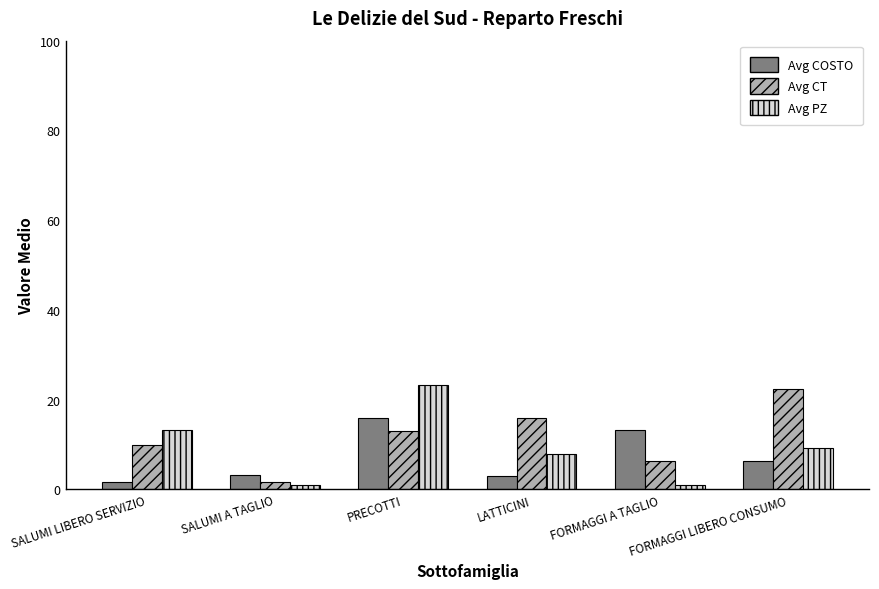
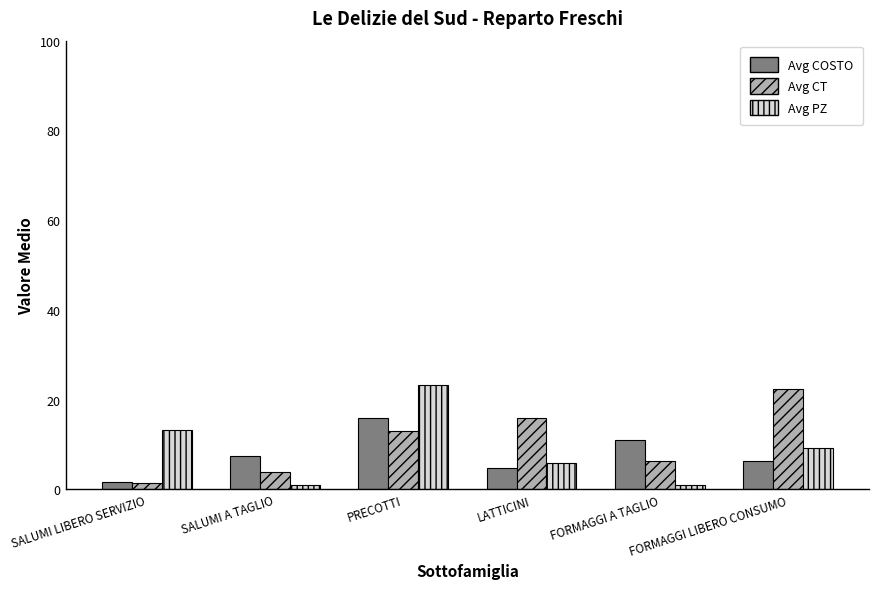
Avg CT, SALUMI LIBERO SERVIZIO: 10 -> 1
Avg COSTO, SALUMI A TAGLIO: 3 -> 8
Avg CT, SALUMI A TAGLIO: 2 -> 4
Avg COSTO, LATTICINI: 3 -> 5
Avg PZ, LATTICINI: 8 -> 6
Avg COSTO, FORMAGGI A TAGLIO: 13 -> 11
